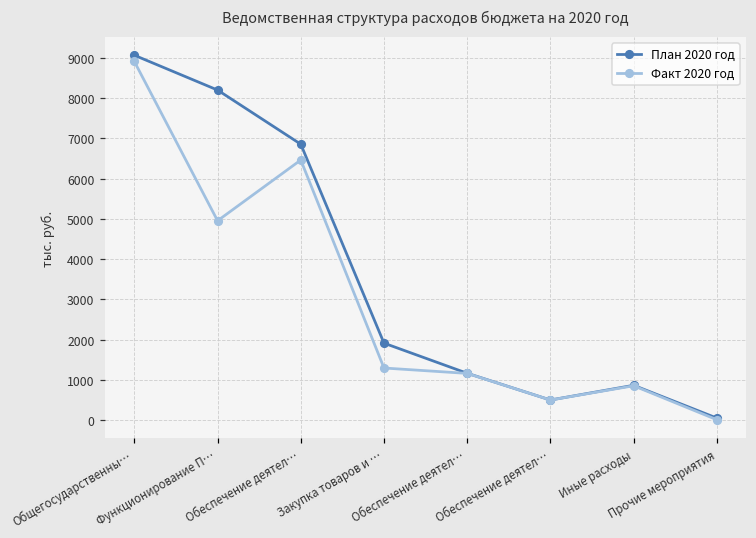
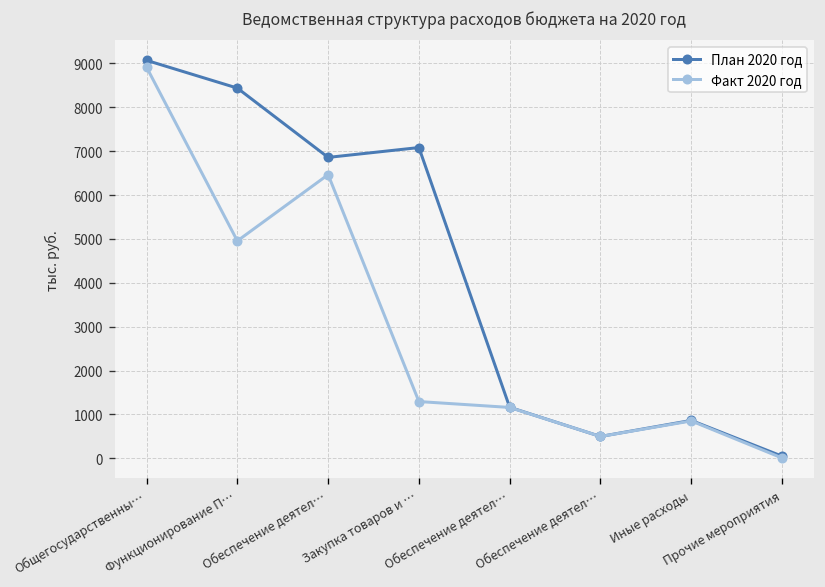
План 2020 год, Функционирование П…: 8200 -> 8400
План 2020 год, Закупка товаров и …: 1900 -> 7100
